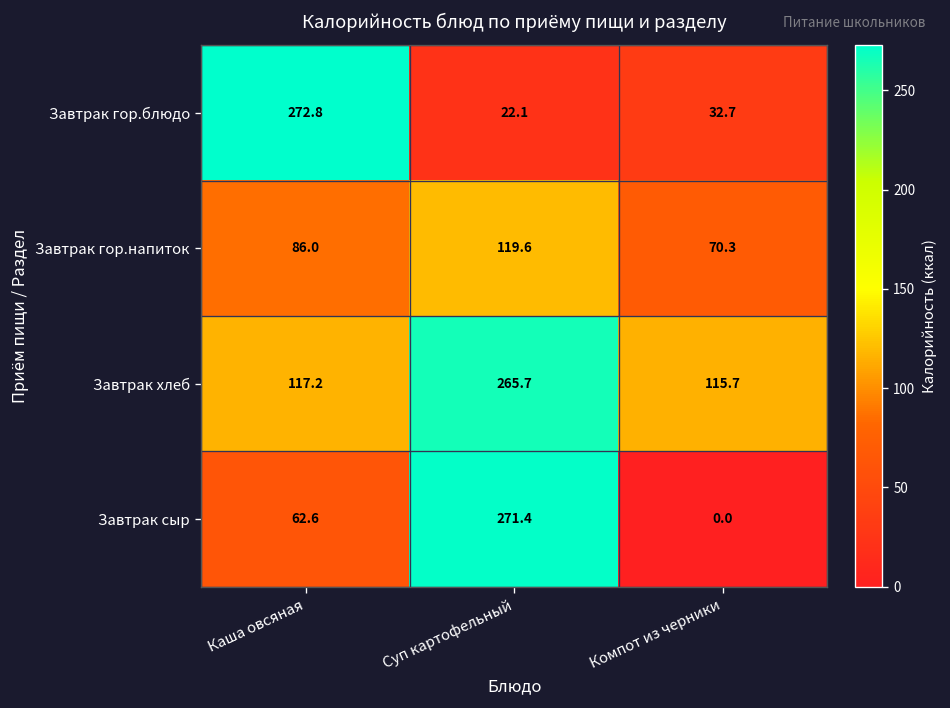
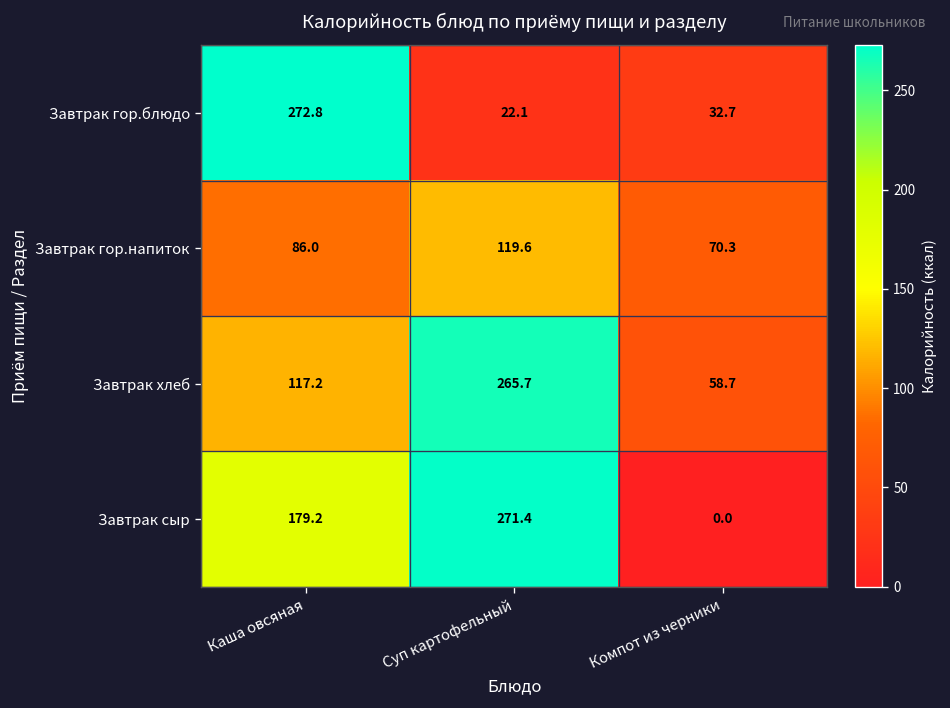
Завтрак хлеб, Компот из черники: 115.7 -> 58.7
Завтрак сыр, Каша овсяная: 62.6 -> 179.2
